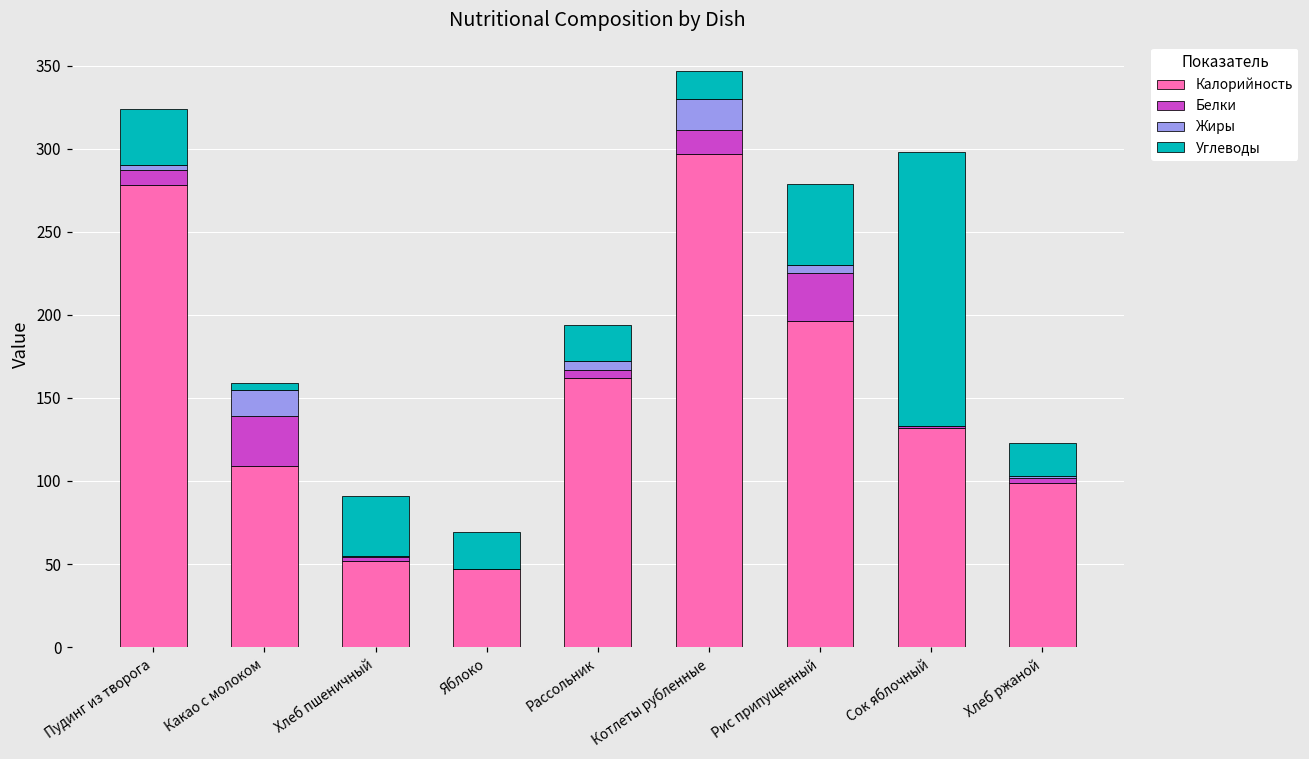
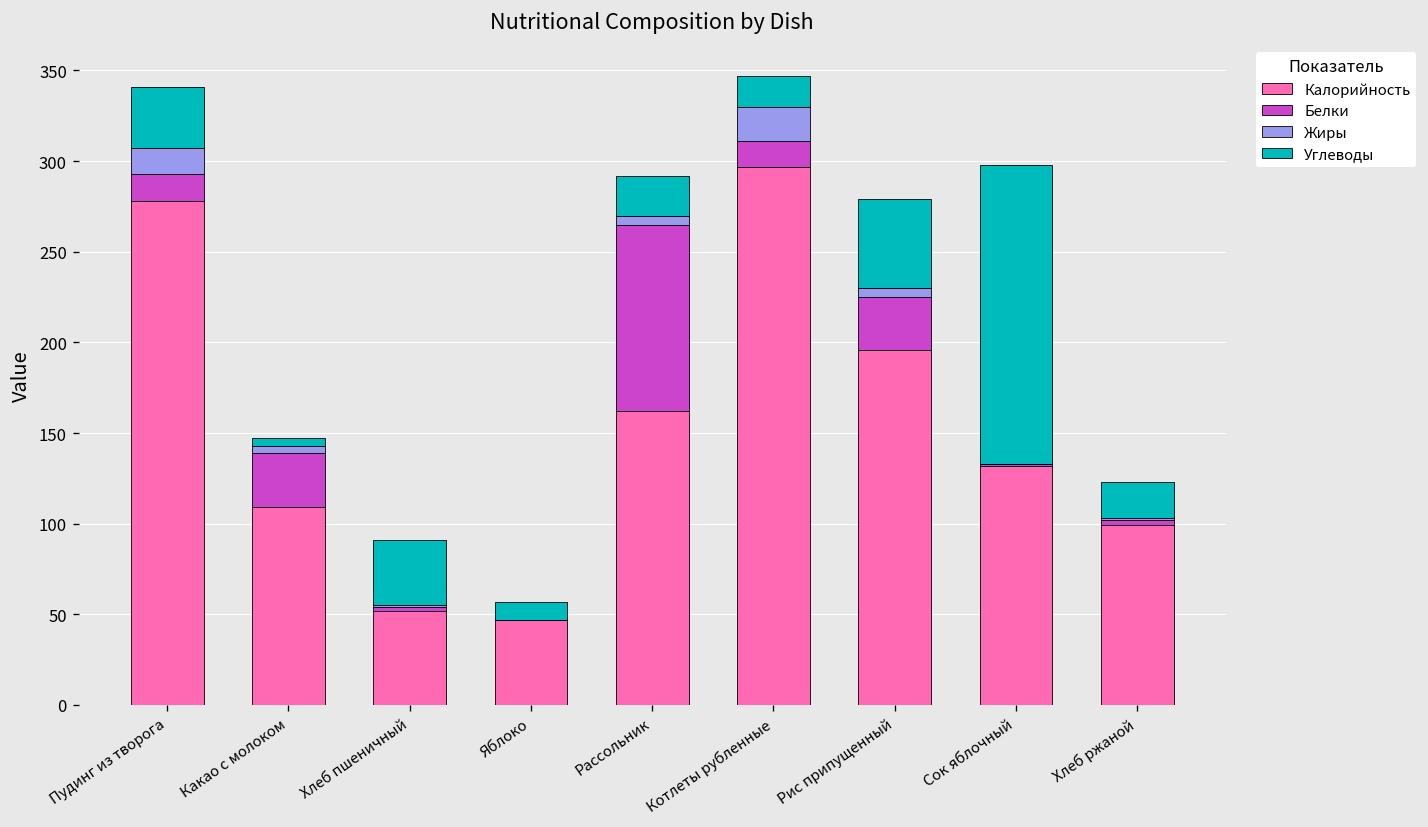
Белки, Пудинг из творога: 9 -> 15
Жиры, Пудинг из творога: 3 -> 14
Жиры, Какао с молоком: 16 -> 4
Углеводы, Яблоко: 22 -> 10
Белки, Рассольник: 5 -> 103
